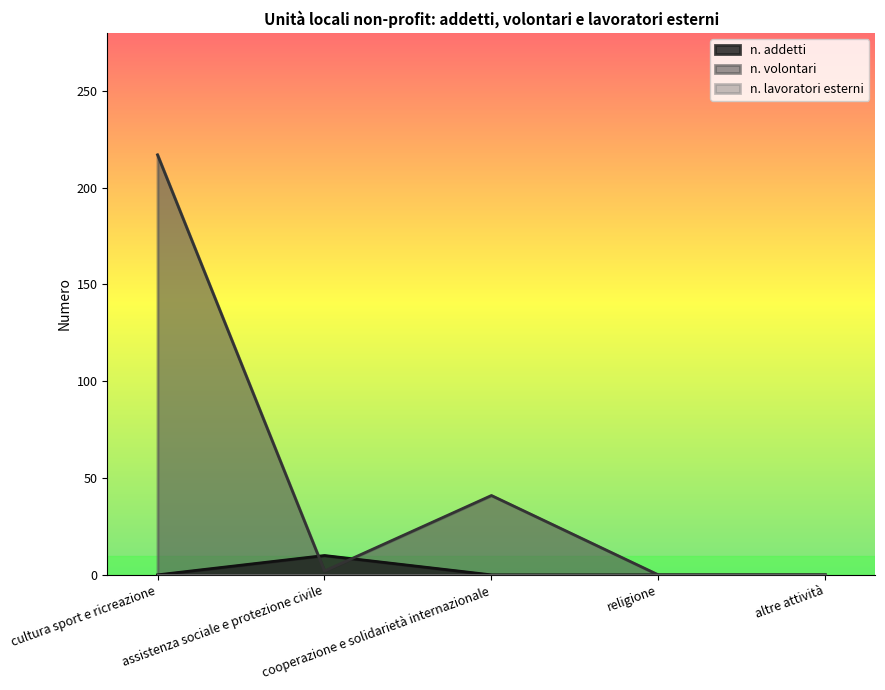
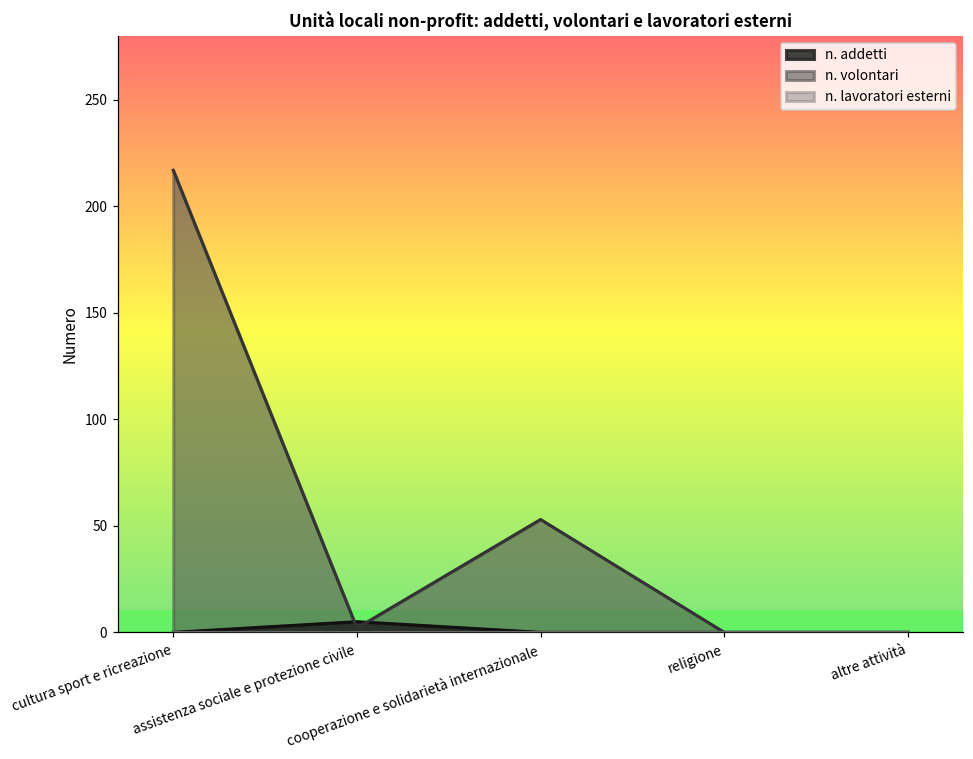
n. addetti, assistenza sociale e protezione civile: 10 -> 5
n. volontari, cooperazione e solidarietà internazionale: 41 -> 53
